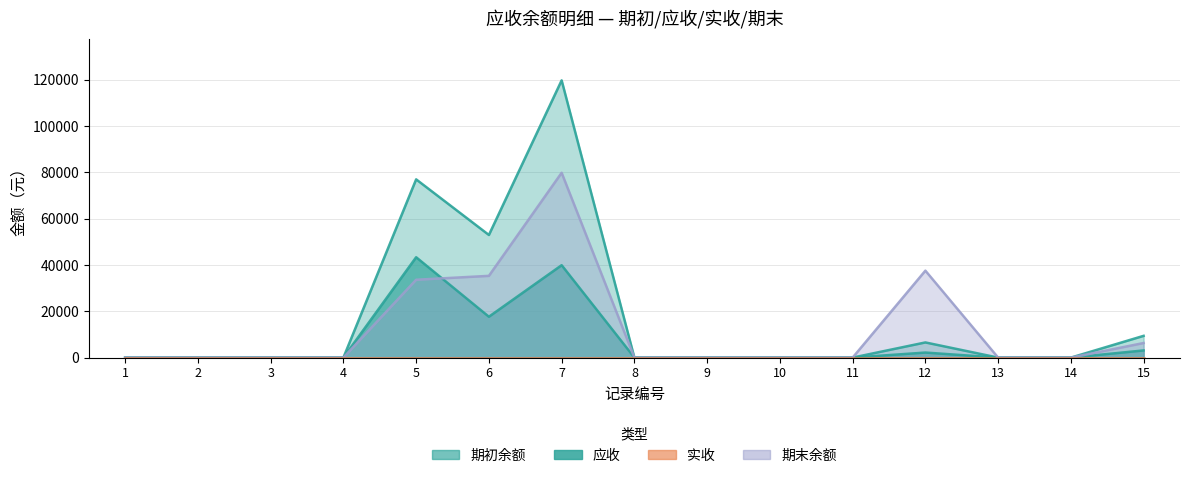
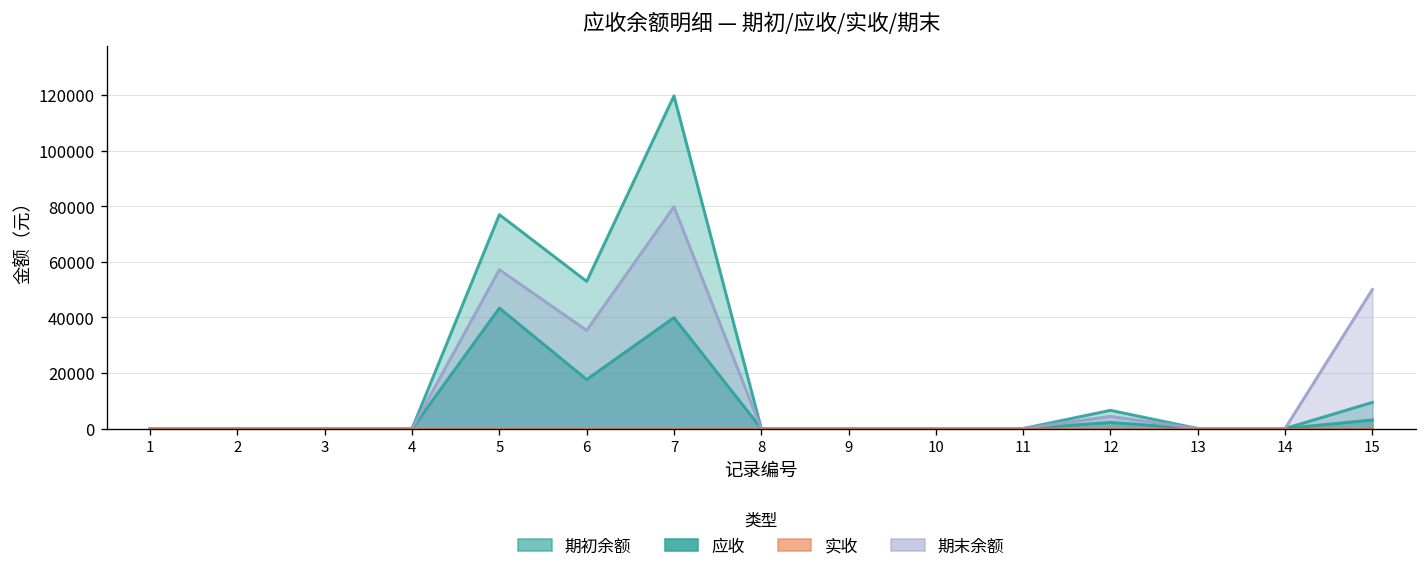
期末余额, 5: 34000 -> 57000
期末余额, 12: 38000 -> 4000
期末余额, 15: 6000 -> 50000
